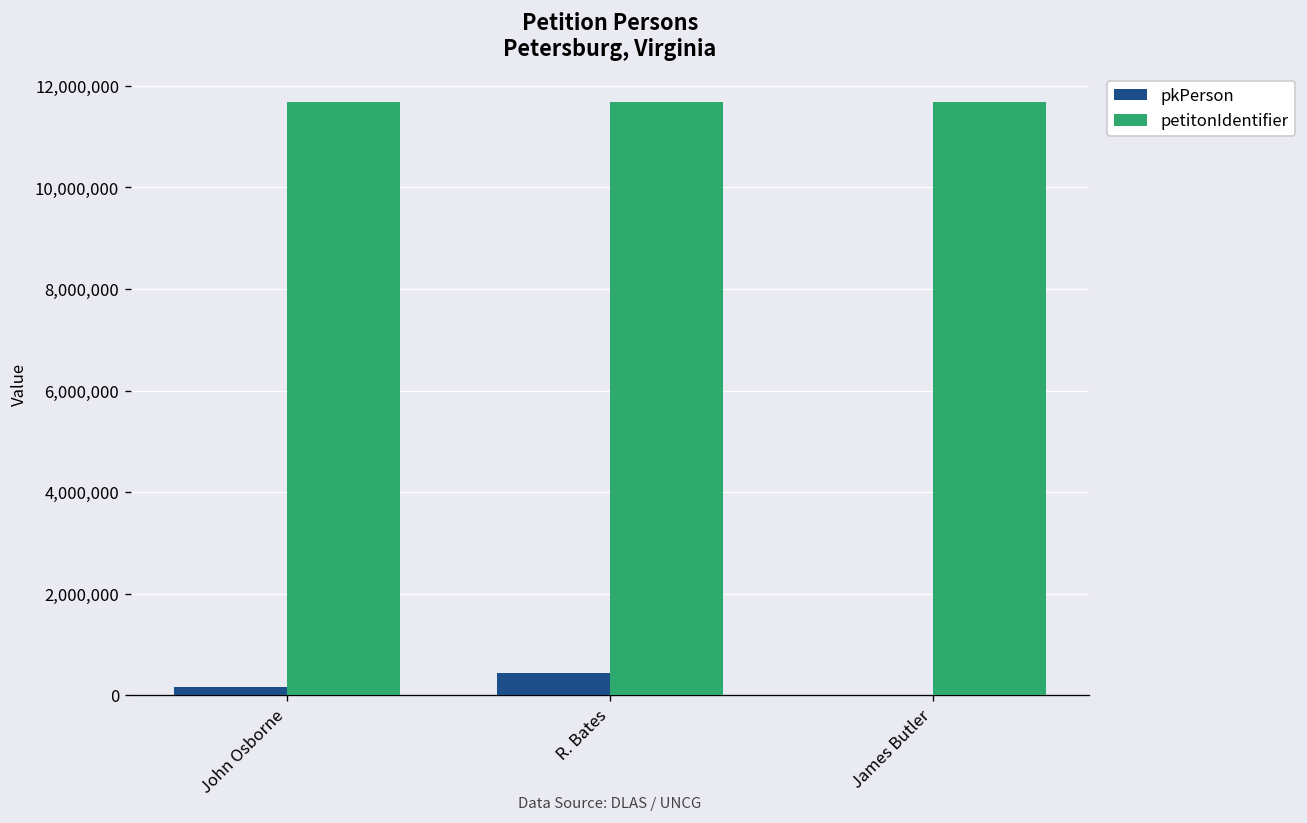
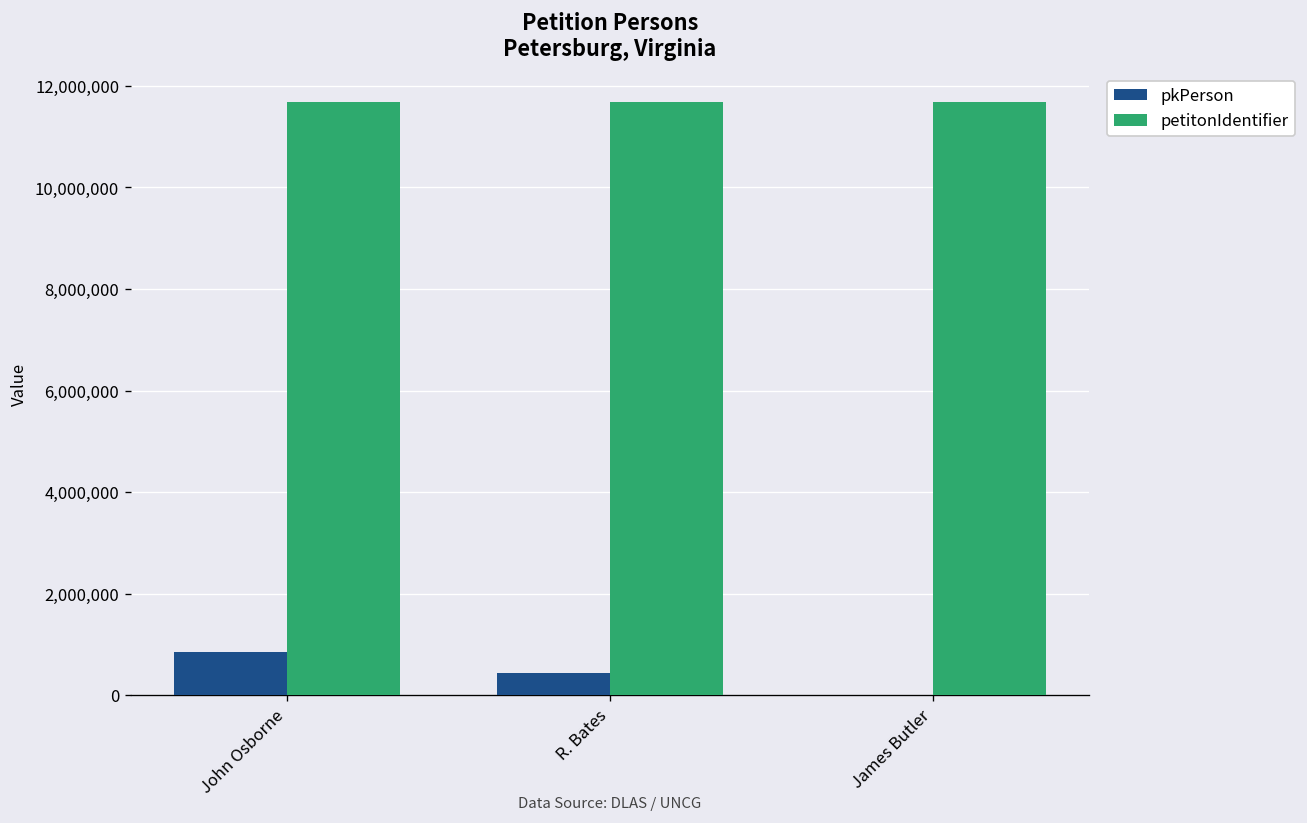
pkPerson, John Osborne: 200,000 -> 800,000
